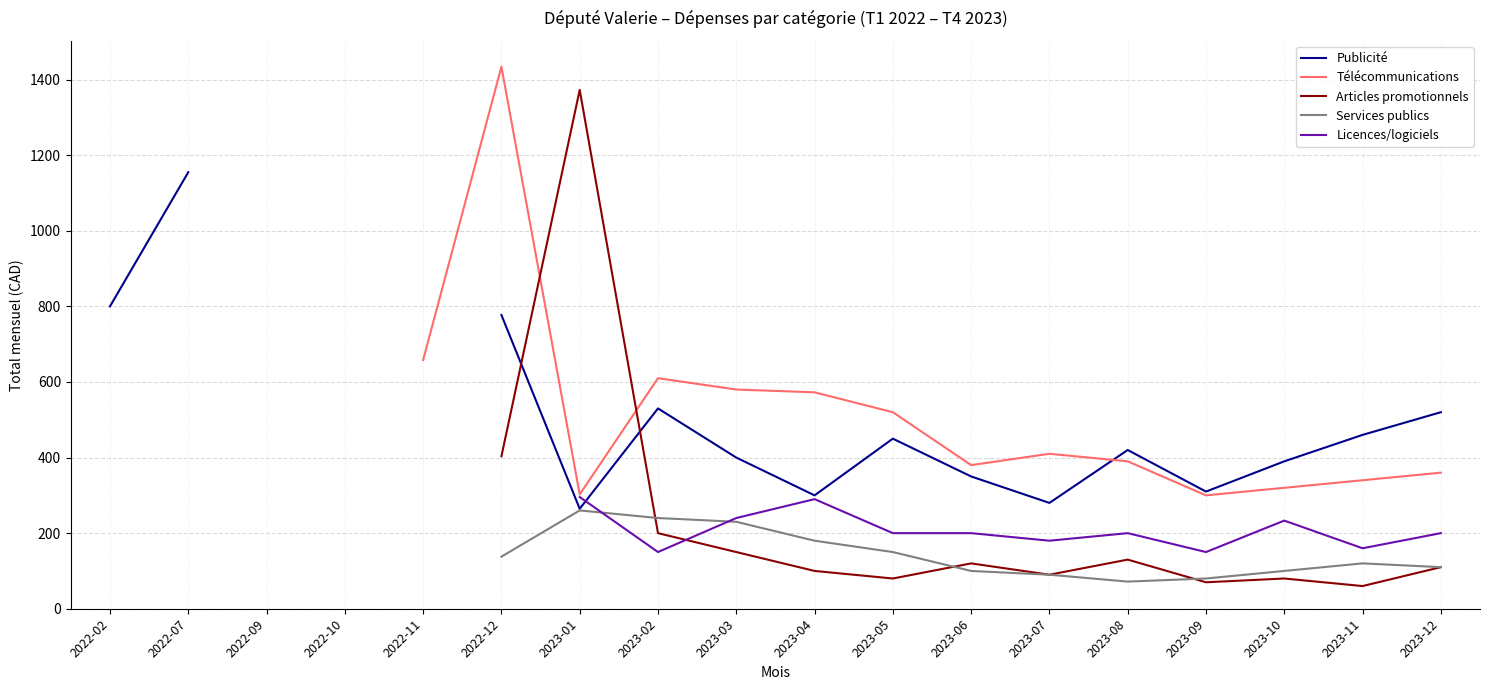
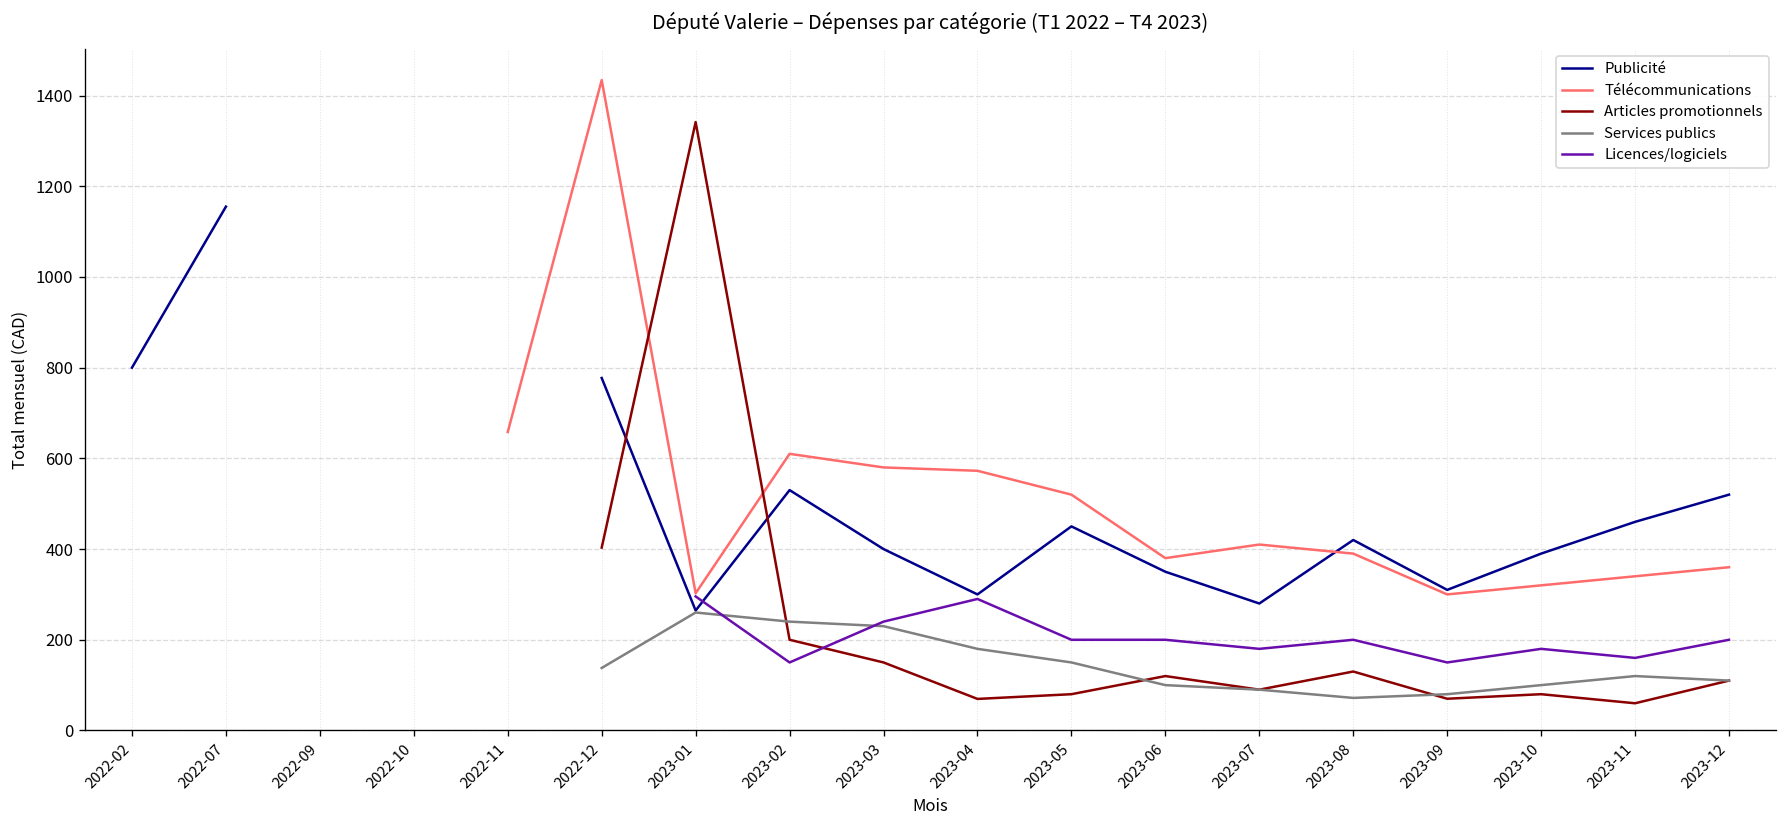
Articles promotionnels, 2023-01: 1370 -> 1340
Articles promotionnels, 2023-04: 100 -> 70
Licences/logiciels, 2023-10: 230 -> 180
